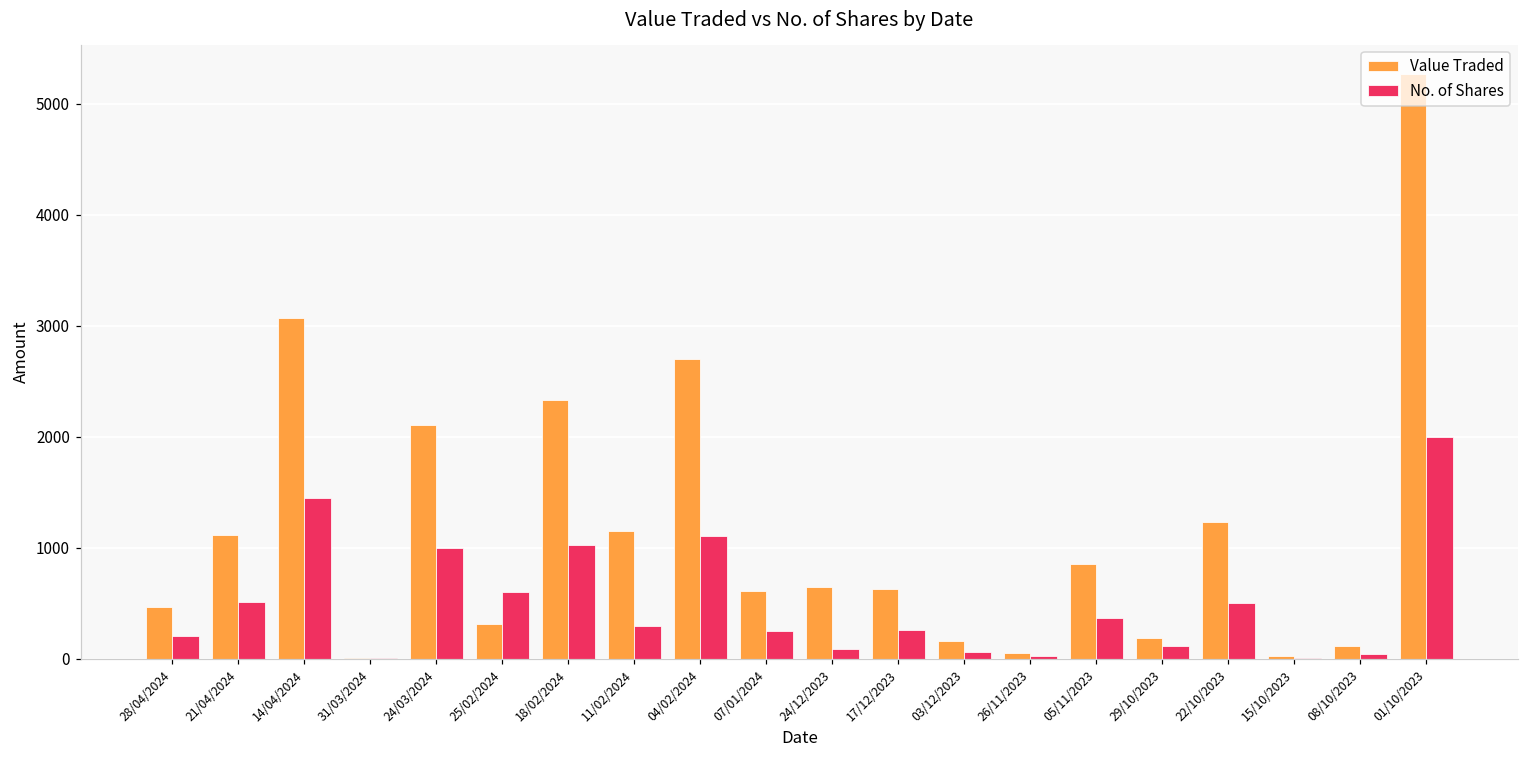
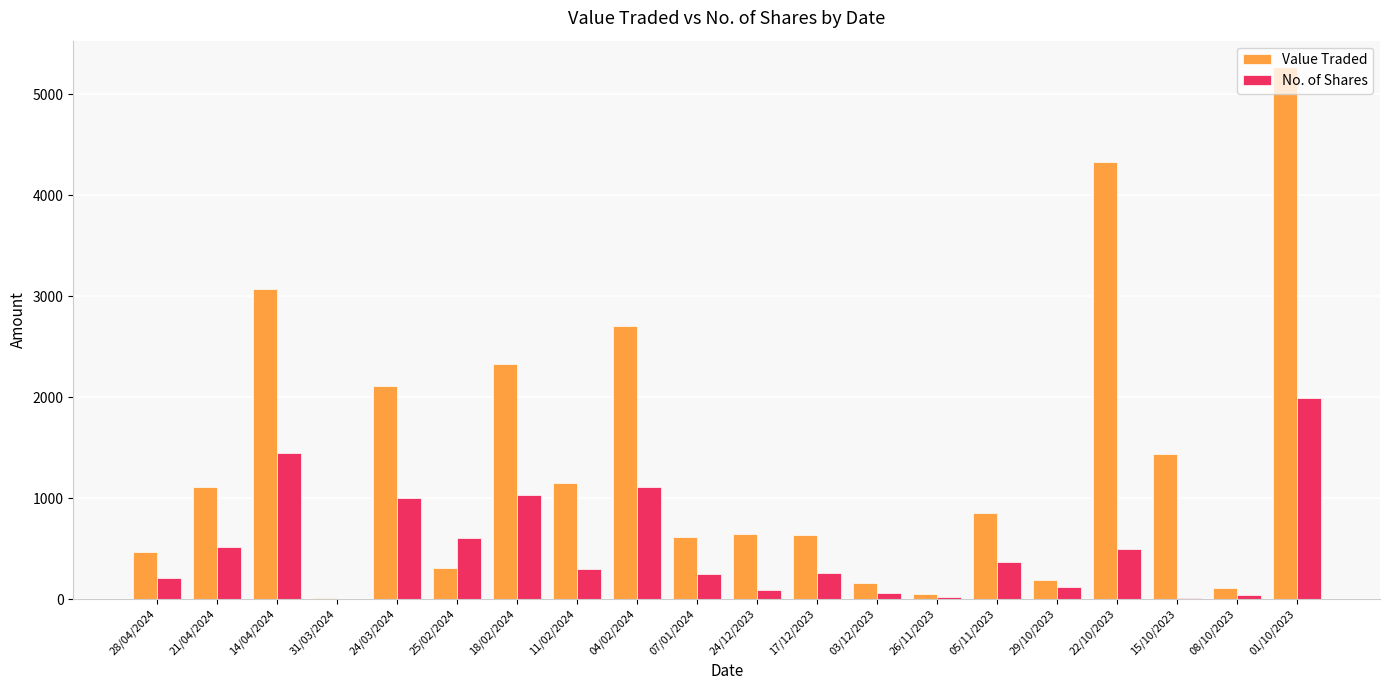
Value Traded, 22/10/2023: 1230 -> 4340
Value Traded, 15/10/2023: 30 -> 1430
